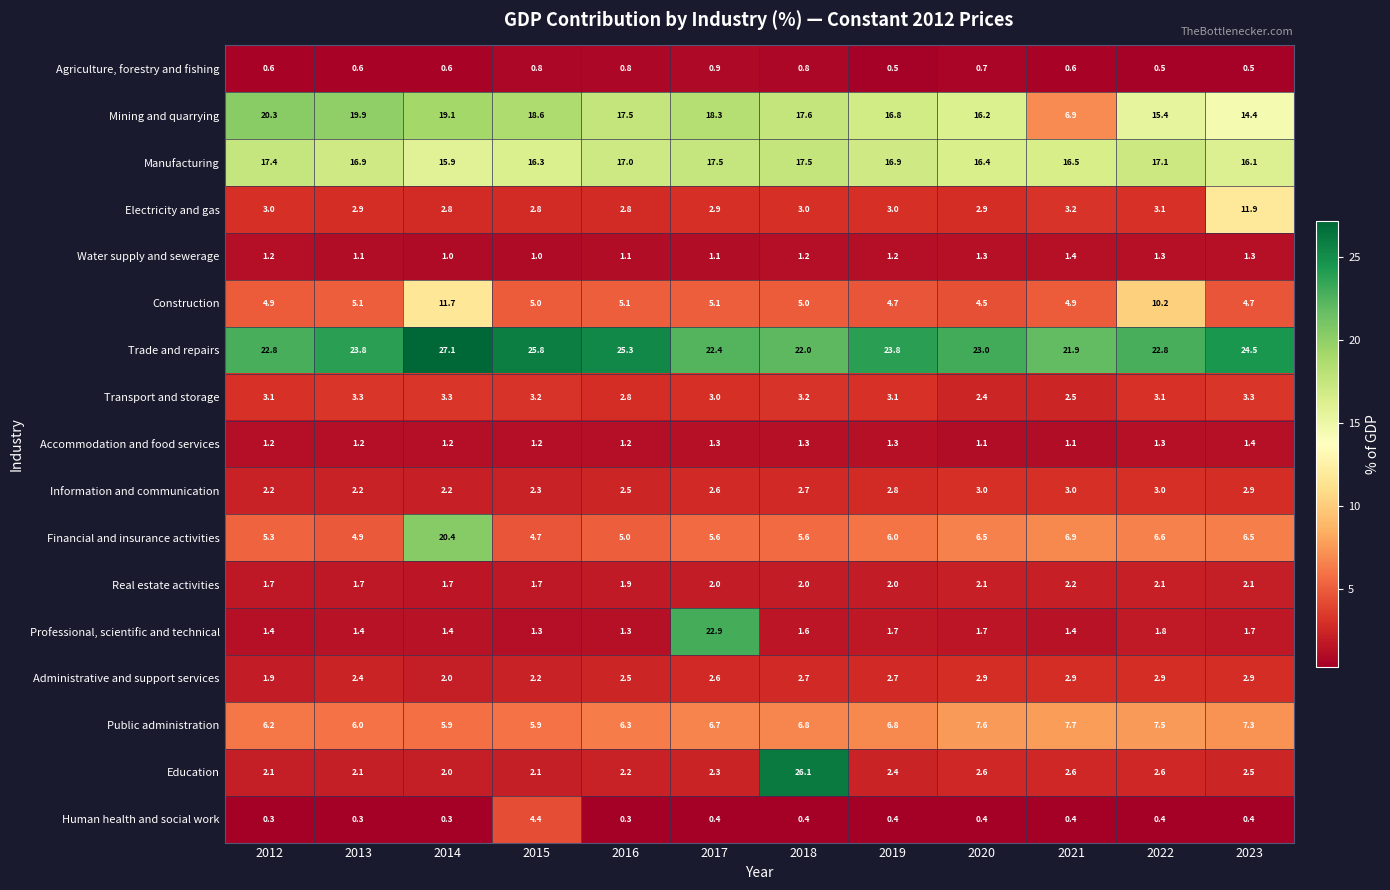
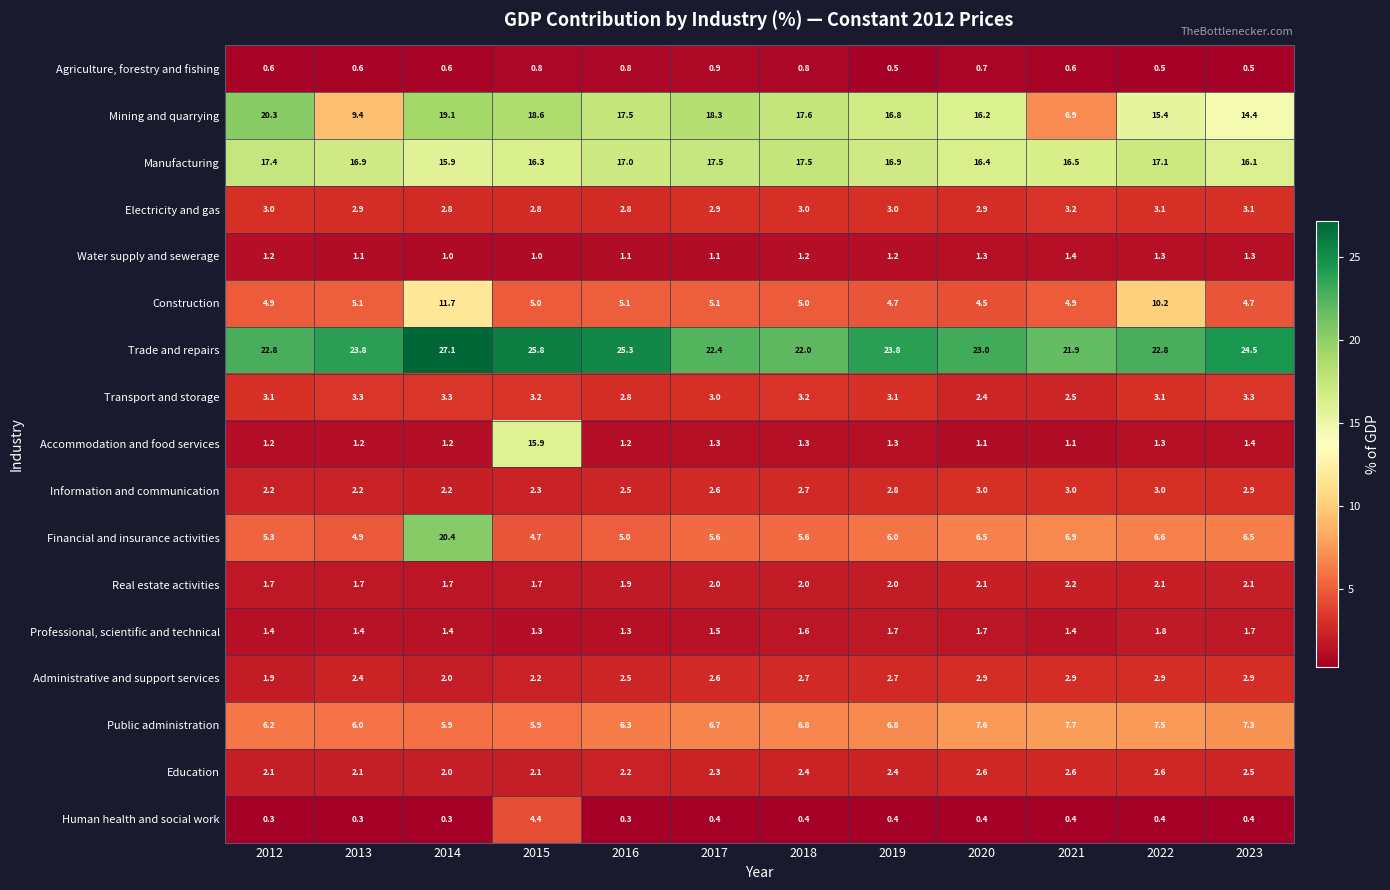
Mining and quarrying, 2013: 19.9 -> 9.4
Electricity and gas, 2023: 11.9 -> 3.1
Accommodation and food services, 2015: 1.2 -> 15.9
Professional, scientific and technical, 2017: 22.9 -> 1.5
Education, 2018: 26.1 -> 2.4
